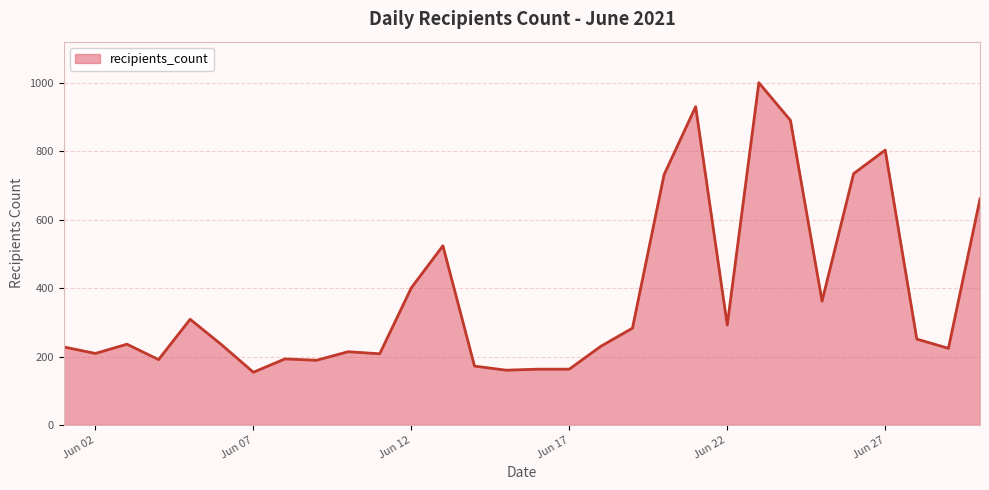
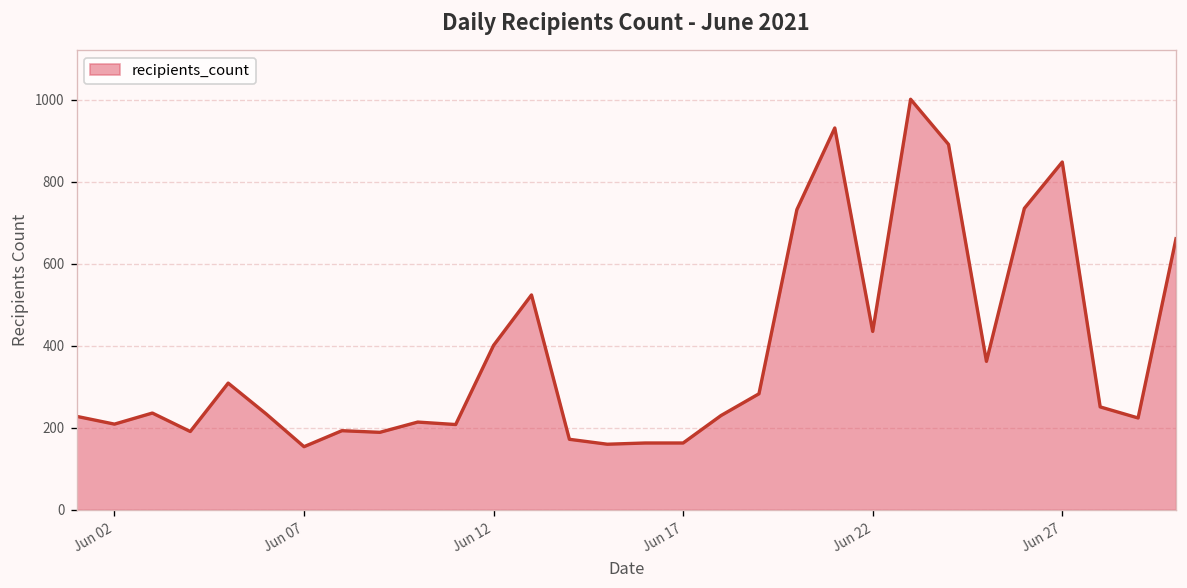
Jun 22: 290 -> 440
Jun 27: 800 -> 850
